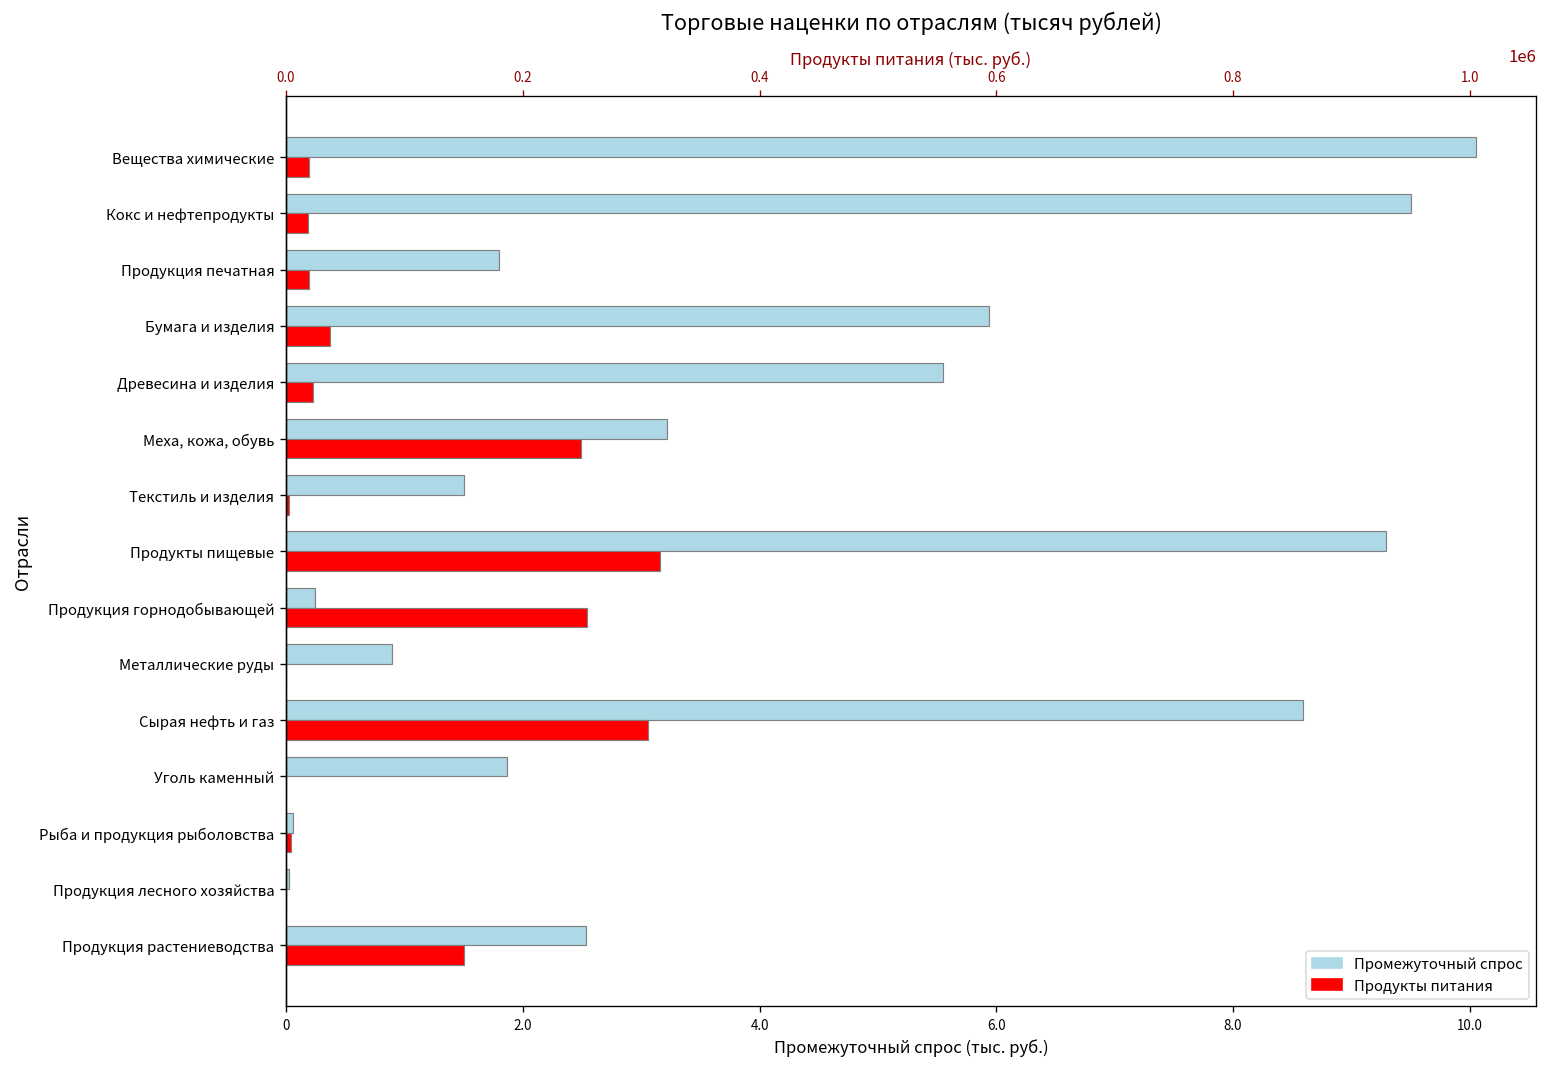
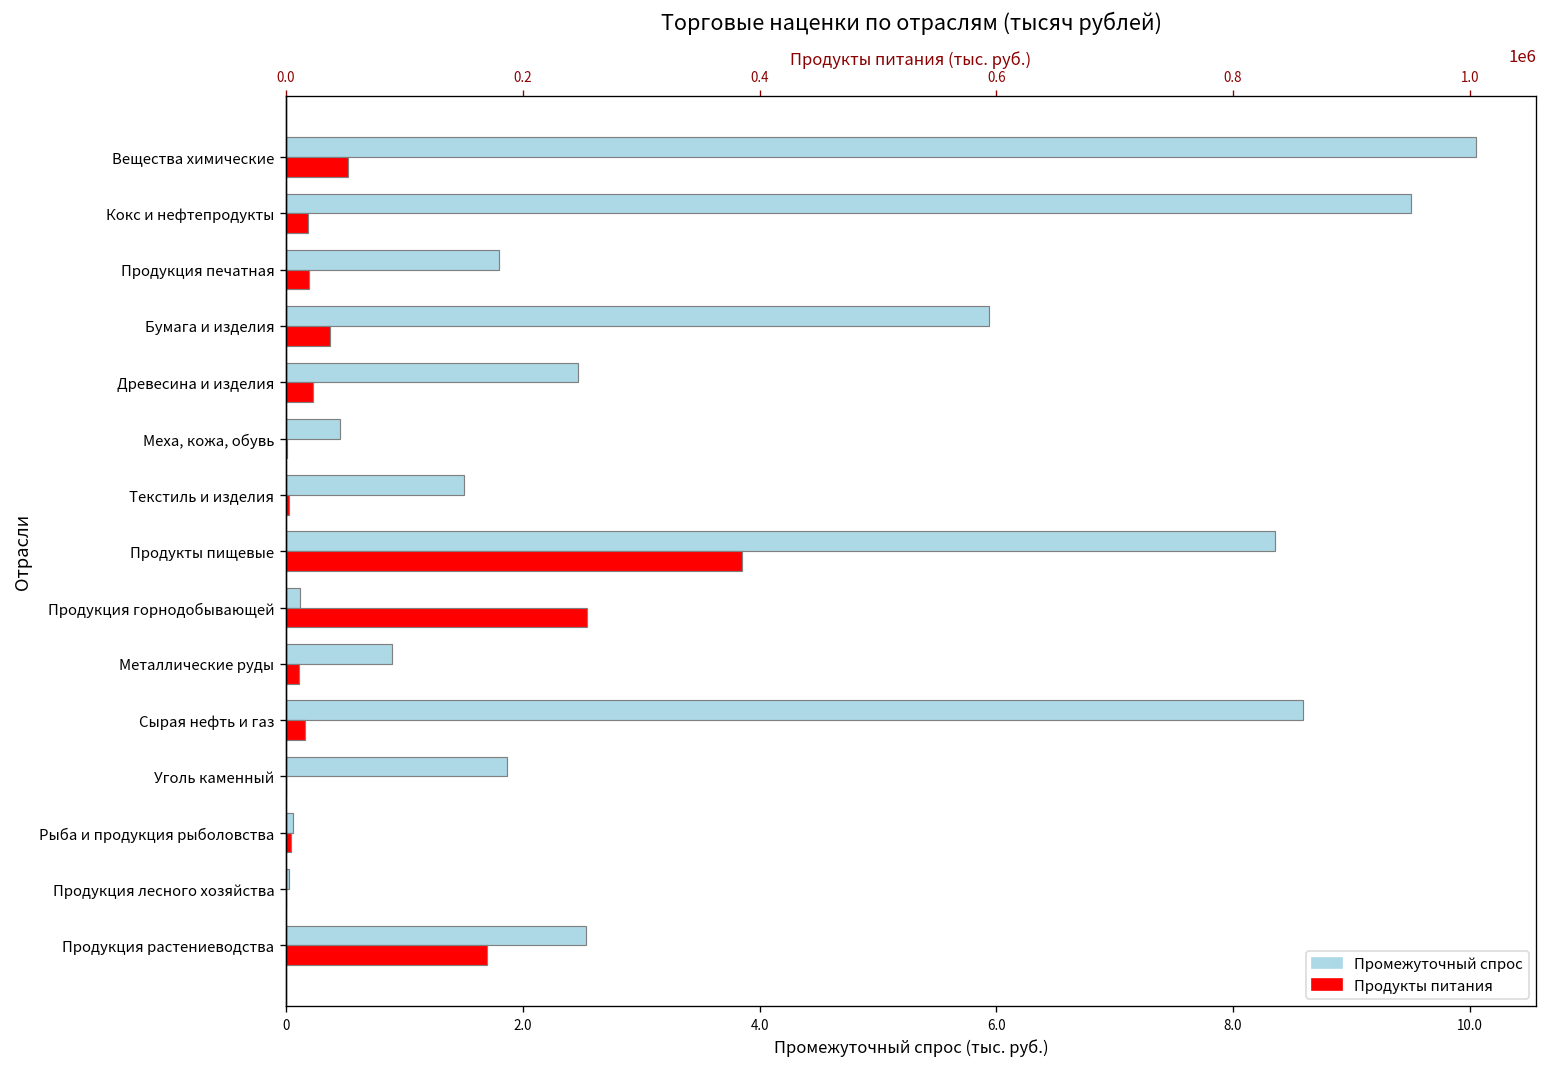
Продукты питания, Вещества химические: 0.2 -> 0.5
Промежуточный спрос, Древесина и изделия: 5.6 -> 2.5
Промежуточный спрос, Меха, кожа, обувь: 3.2 -> 0.5
Продукты питания, Меха, кожа, обувь: 2.5 -> 0.0
Промежуточный спрос, Продукты пищевые: 9.3 -> 8.4
Продукты питания, Продукты пищевые: 3.2 -> 3.8
Промежуточный спрос, Продукция горнодобывающей: 0.2 -> 0.1
Продукты питания, Металлические руды: 0.0 -> 0.1
Продукты питания, Сырая нефть и газ: 3.1 -> 0.2
Продукты питания, Продукция растениеводства: 1.5 -> 1.7
